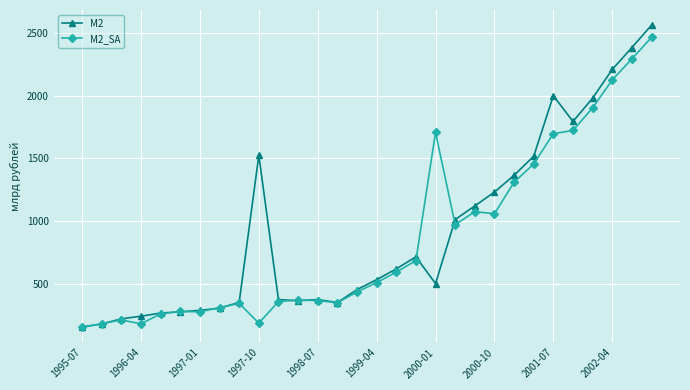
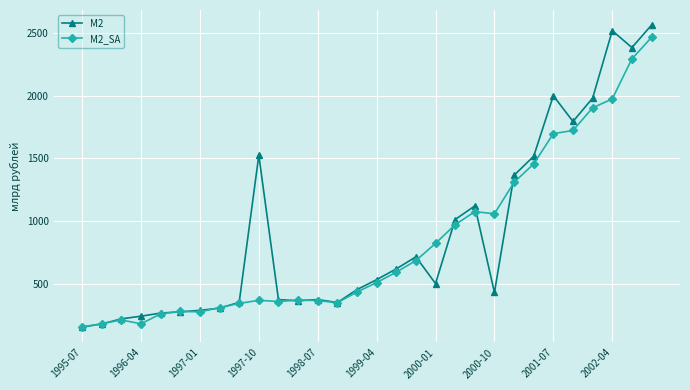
M2_SA, 1997-10: 190 -> 370
M2_SA, 2000-01: 1710 -> 820
M2, 2000-10: 1230 -> 430
M2, 2002-04: 2210 -> 2520
M2_SA, 2002-04: 2120 -> 1970
